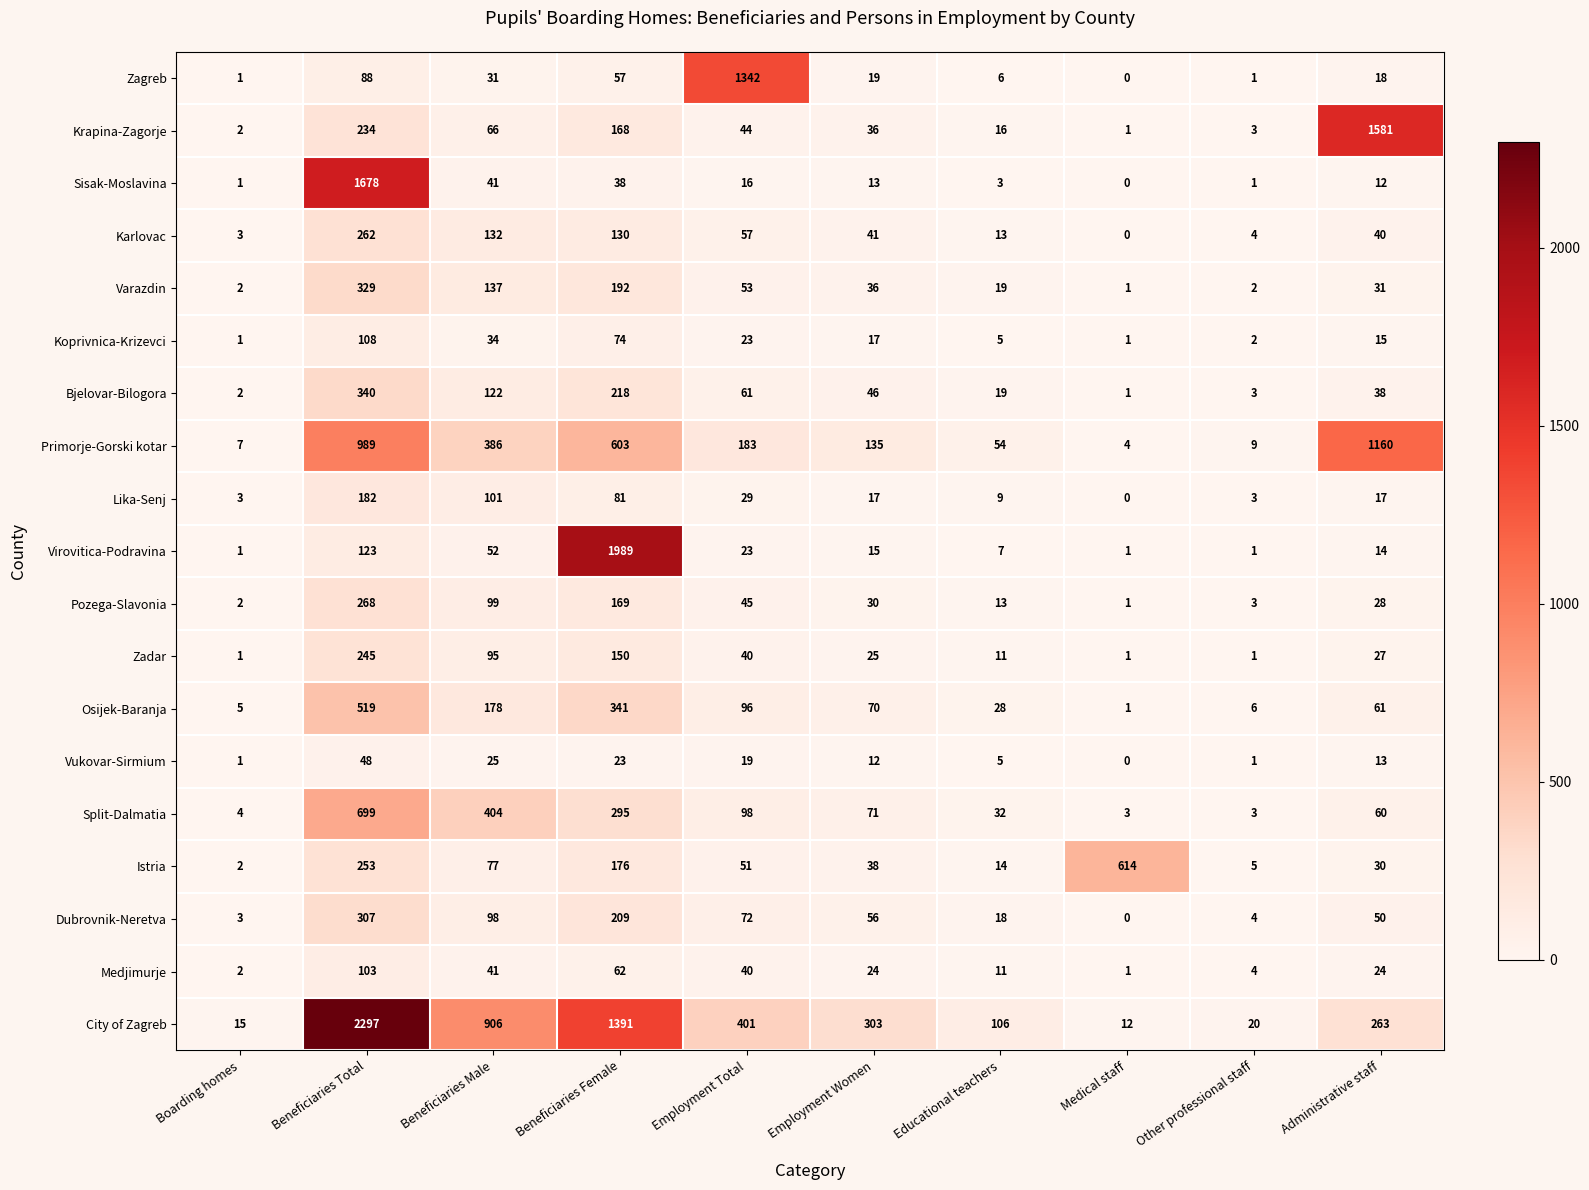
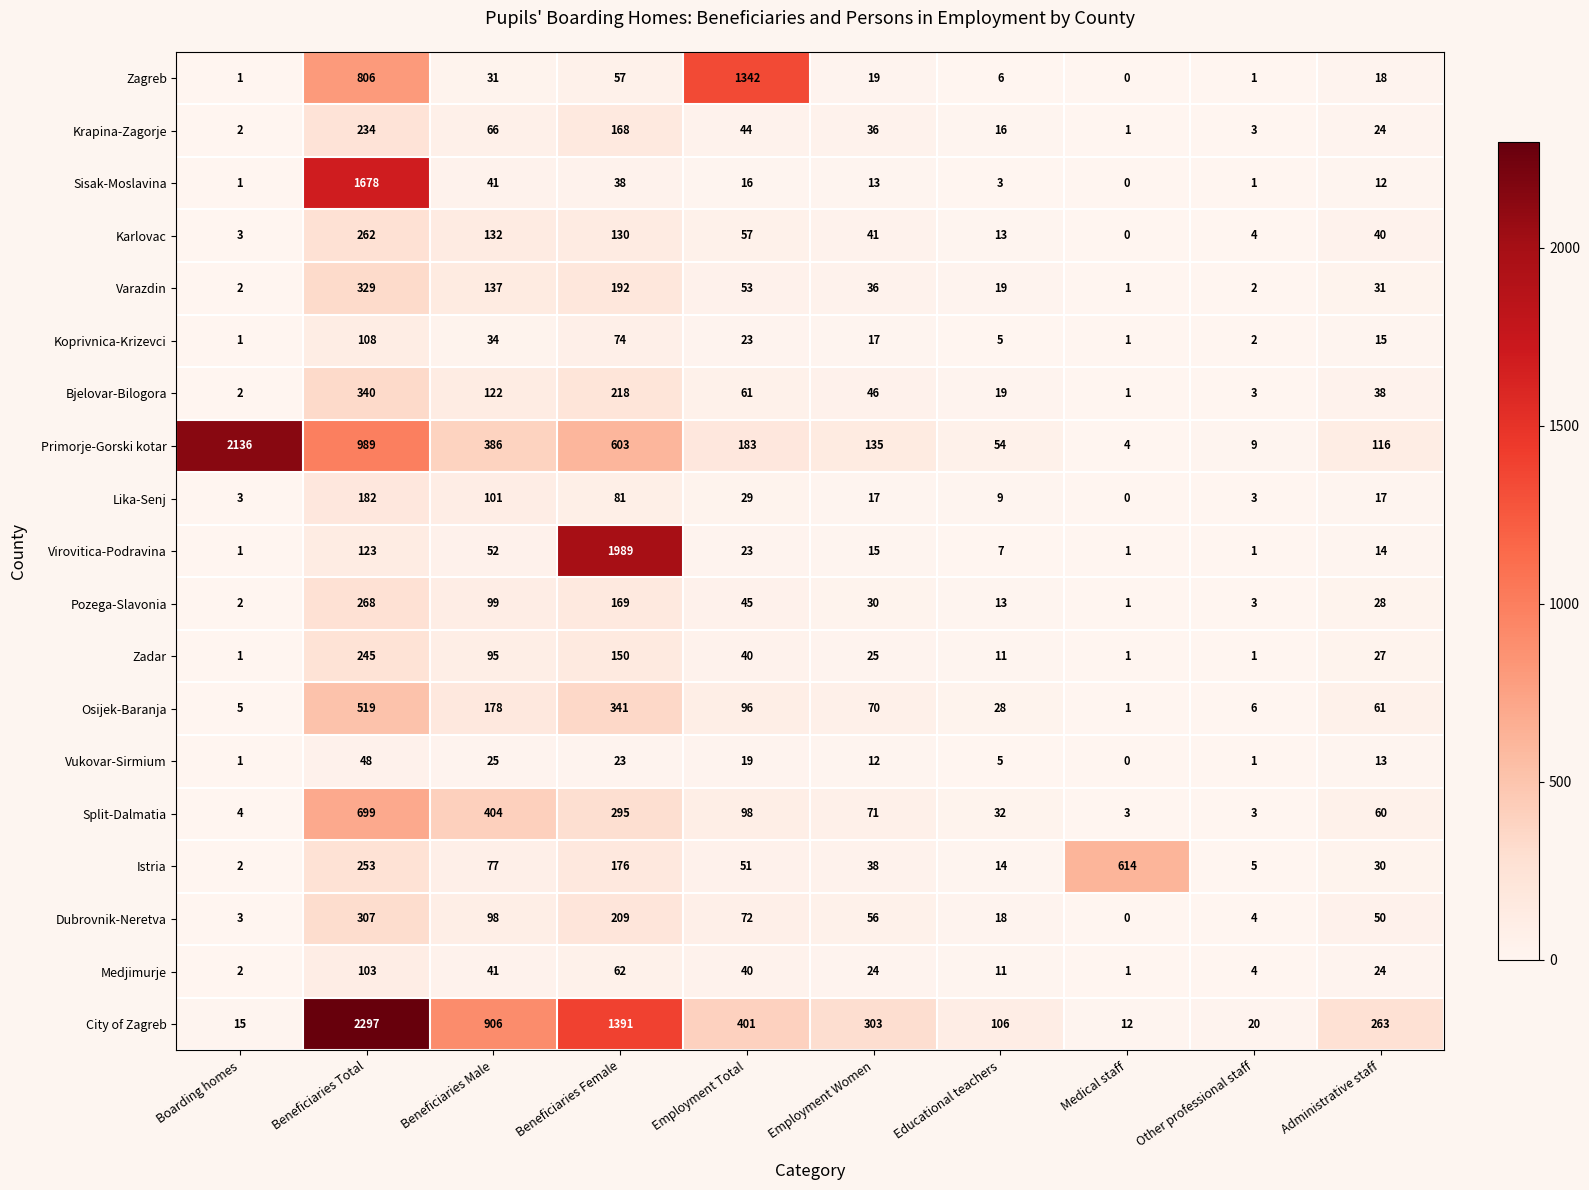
Zagreb, Beneficiaries Total: 88 -> 806
Krapina-Zagorje, Administrative staff: 1581 -> 24
Primorje-Gorski kotar, Boarding homes: 7 -> 2136
Primorje-Gorski kotar, Administrative staff: 1160 -> 116
